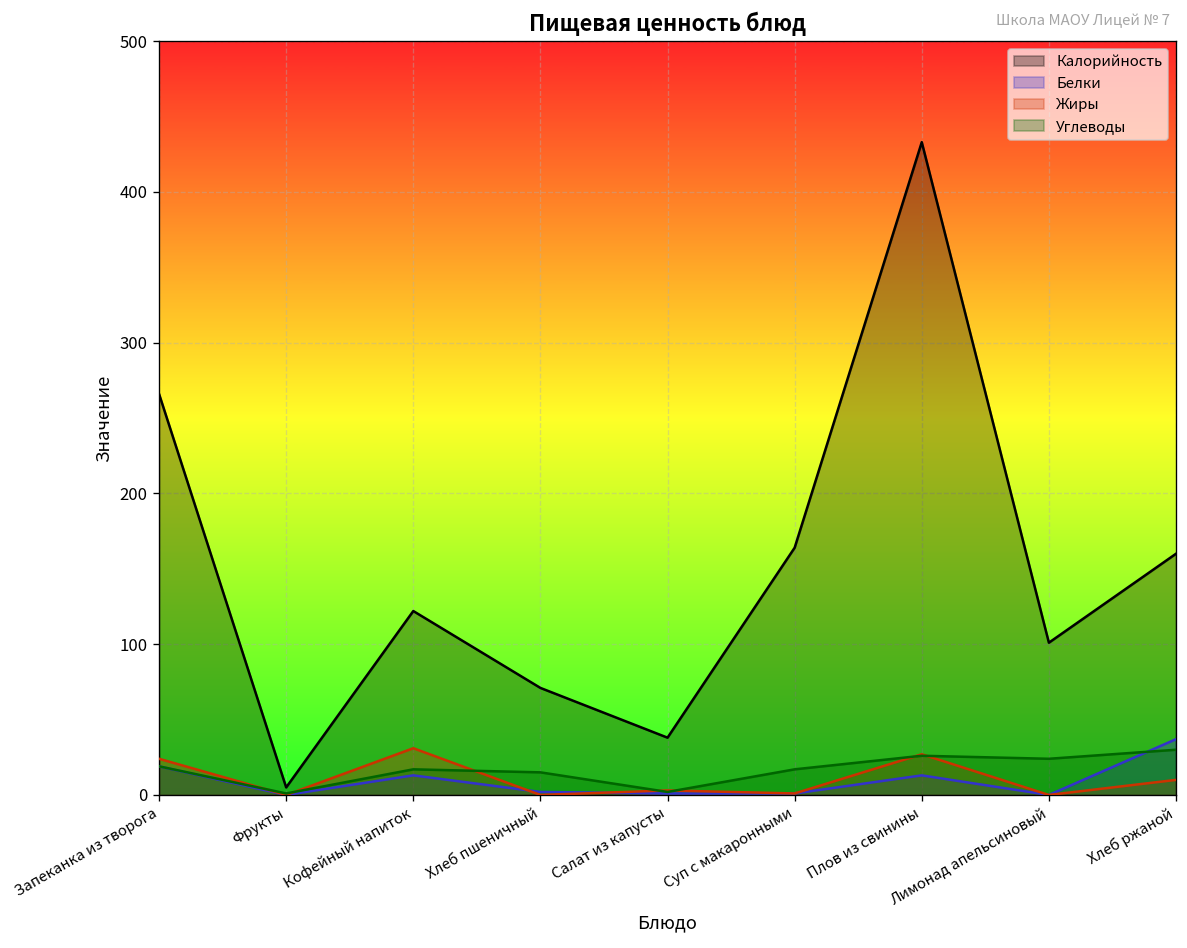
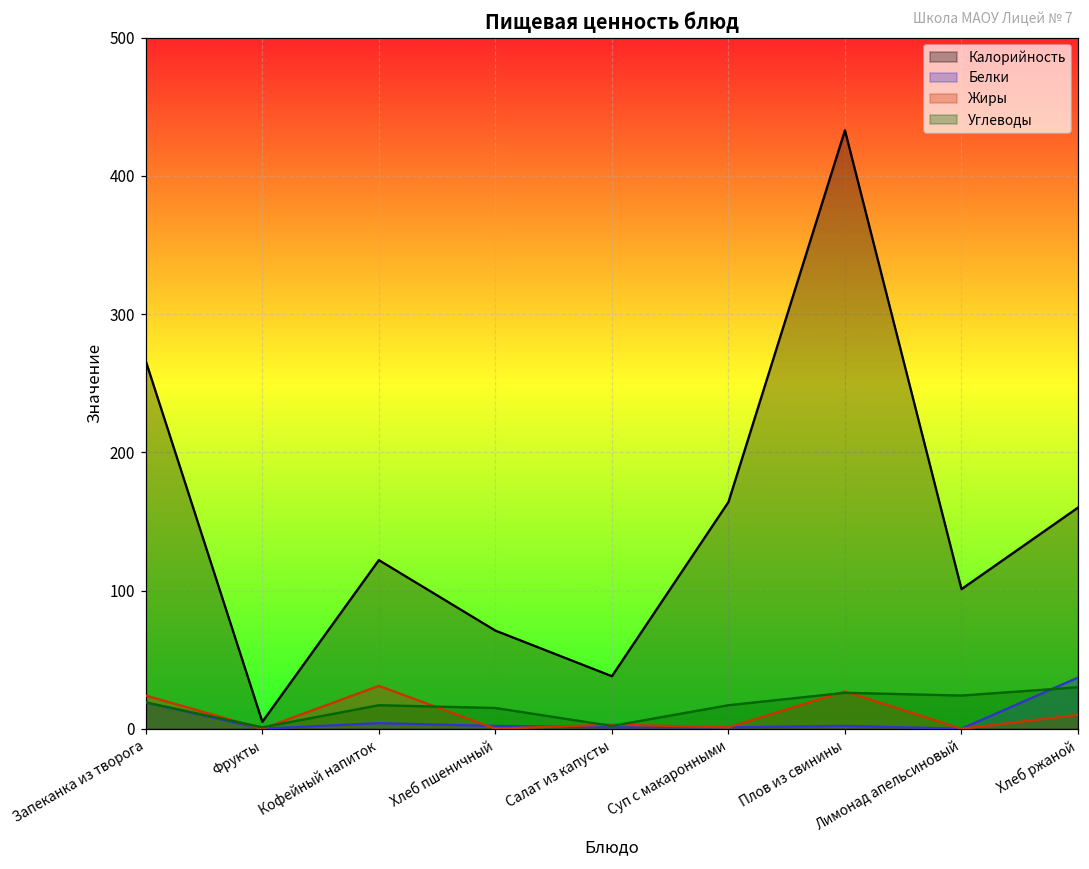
Белки, Кофейный напиток: 13 -> 4
Белки, Плов из свинины: 13 -> 2
